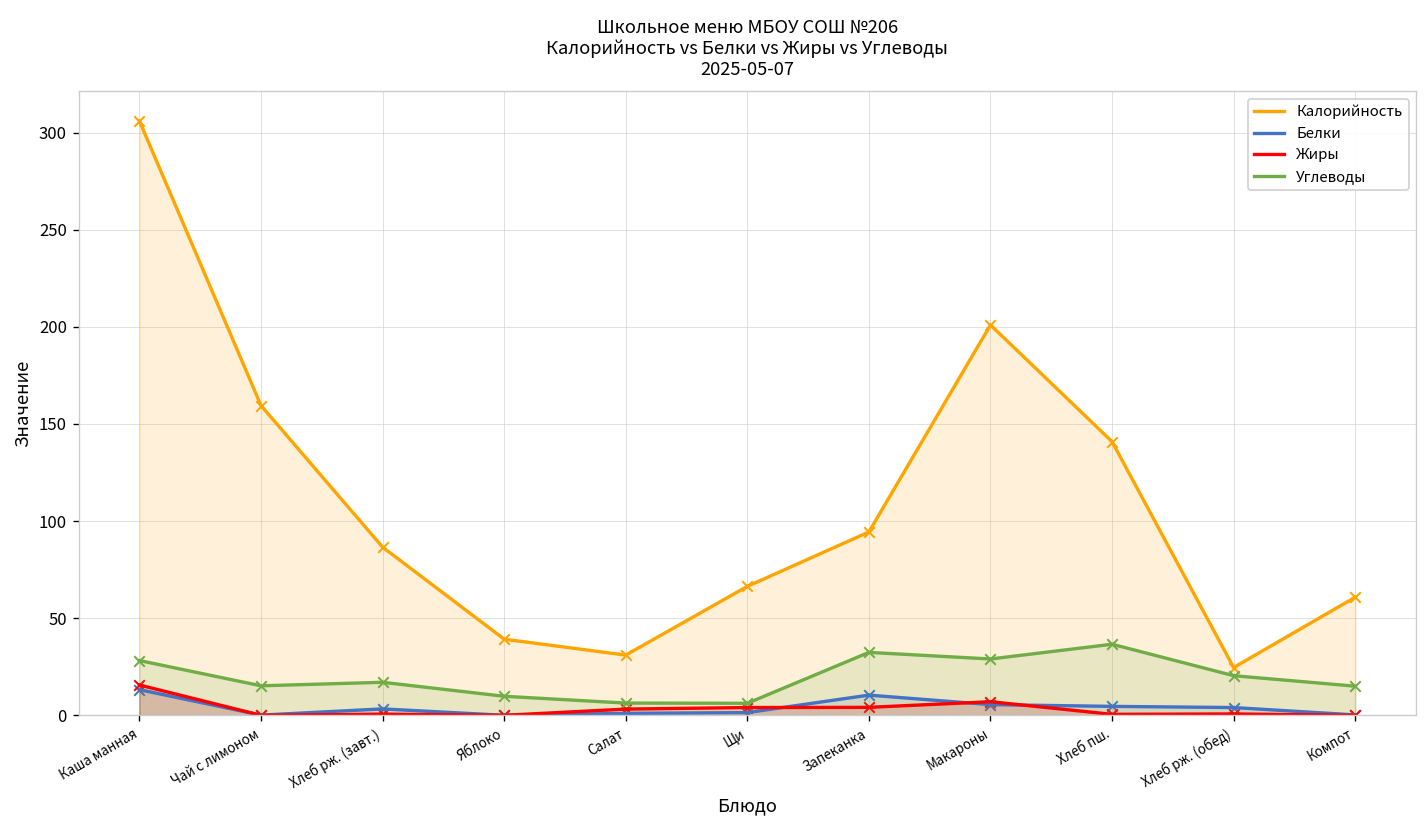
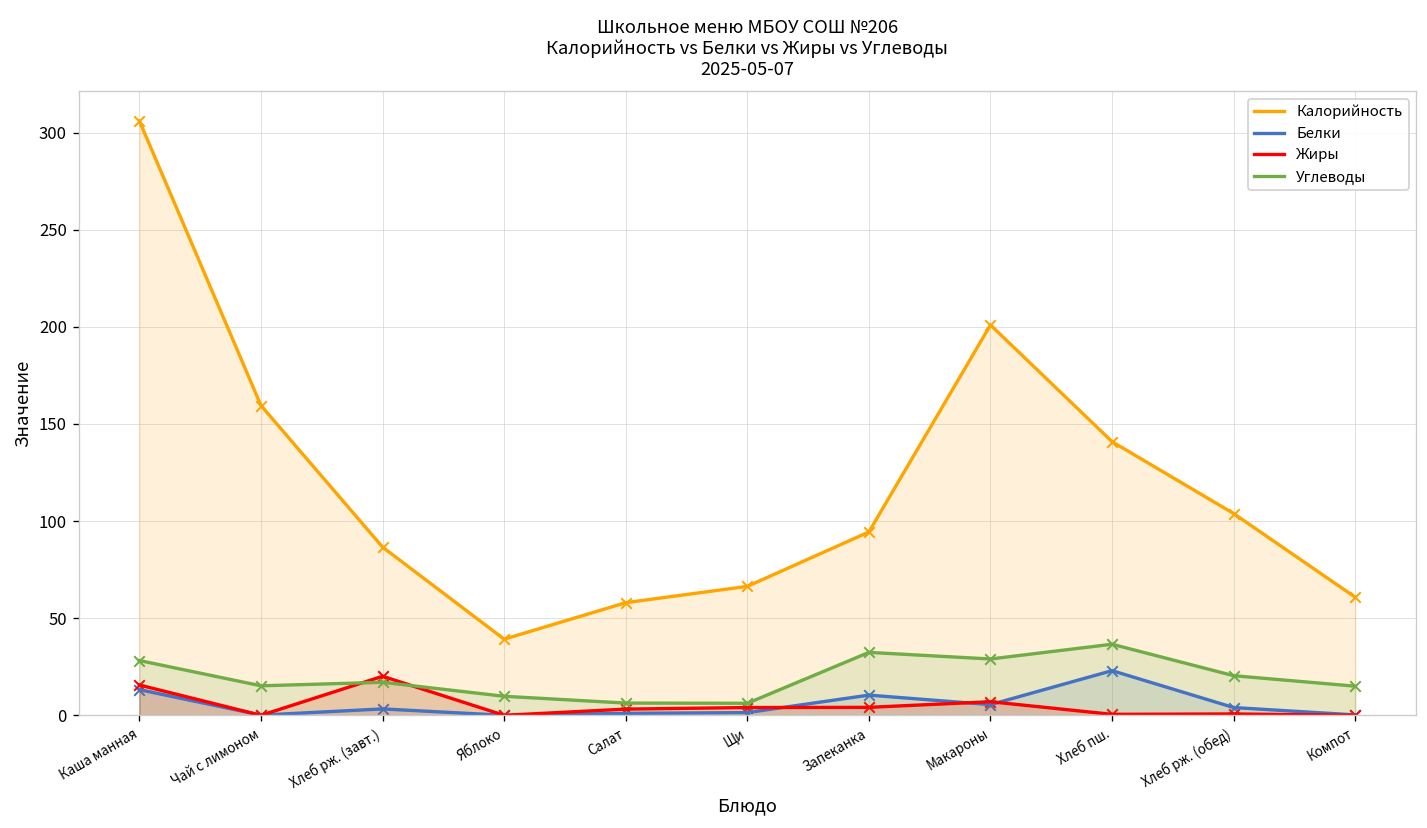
Жиры, Хлеб рж. (завт.): 1 -> 20
Калорийность, Салат: 31 -> 58
Белки, Хлеб пш.: 5 -> 23
Калорийность, Хлеб рж. (обед): 25 -> 104
